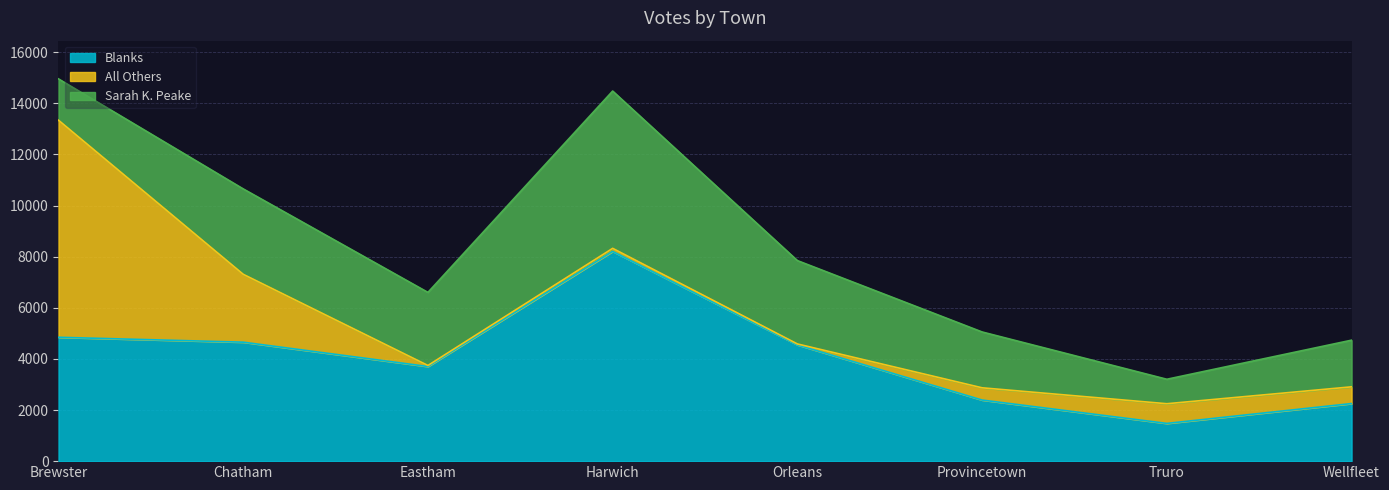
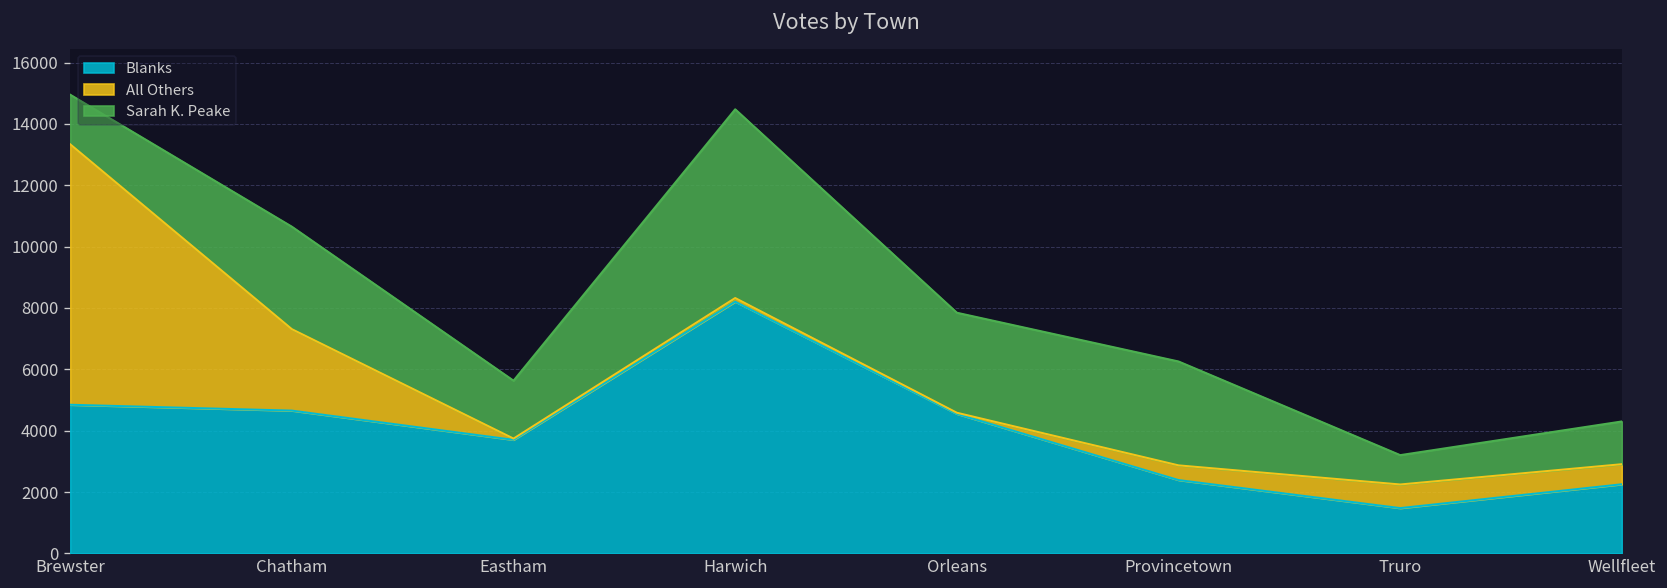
Sarah K. Peake, Eastham: 2900 -> 1900
Sarah K. Peake, Provincetown: 2200 -> 3400
Sarah K. Peake, Wellfleet: 1800 -> 1400
